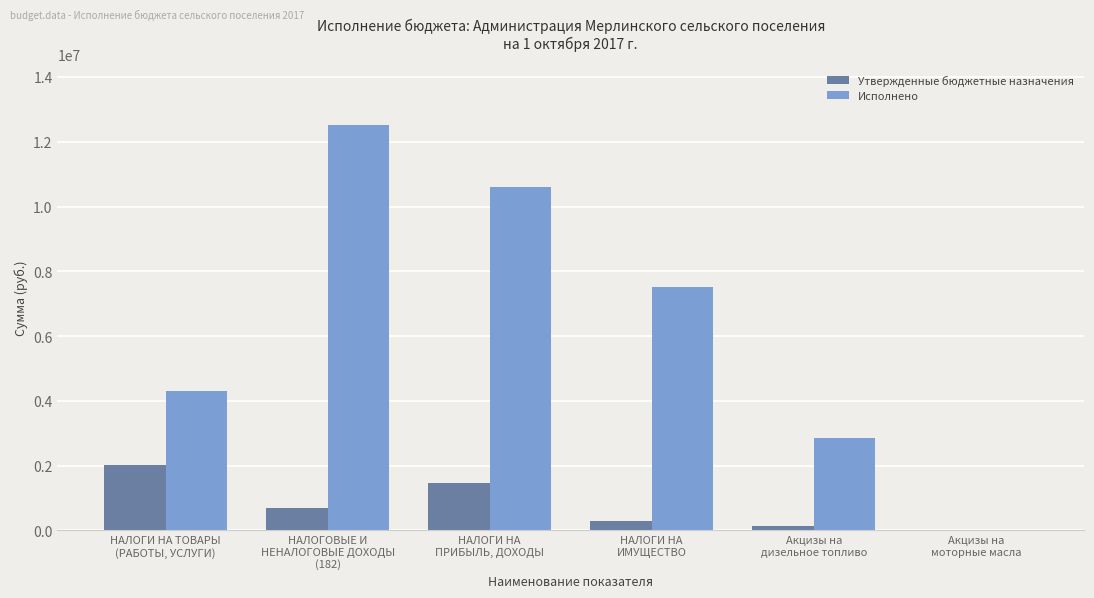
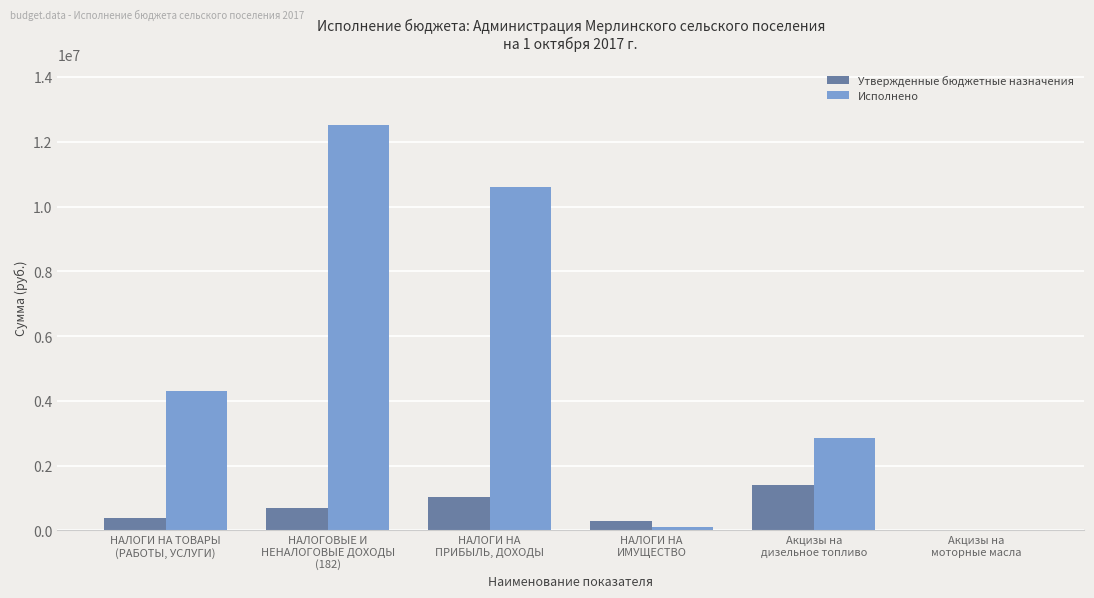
Утвержденные бюджетные назначения, НАЛОГИ НА ТОВАРЫ (РАБОТЫ, УСЛУГИ): 2000000 -> 400000
Утвержденные бюджетные назначения, НАЛОГИ НА ПРИБЫЛЬ, ДОХОДЫ: 1500000 -> 1000000
Исполнено, НАЛОГИ НА ИМУЩЕСТВО: 7500000 -> 100000
Утвержденные бюджетные назначения, Акцизы на дизельное топливо: 100000 -> 1400000
